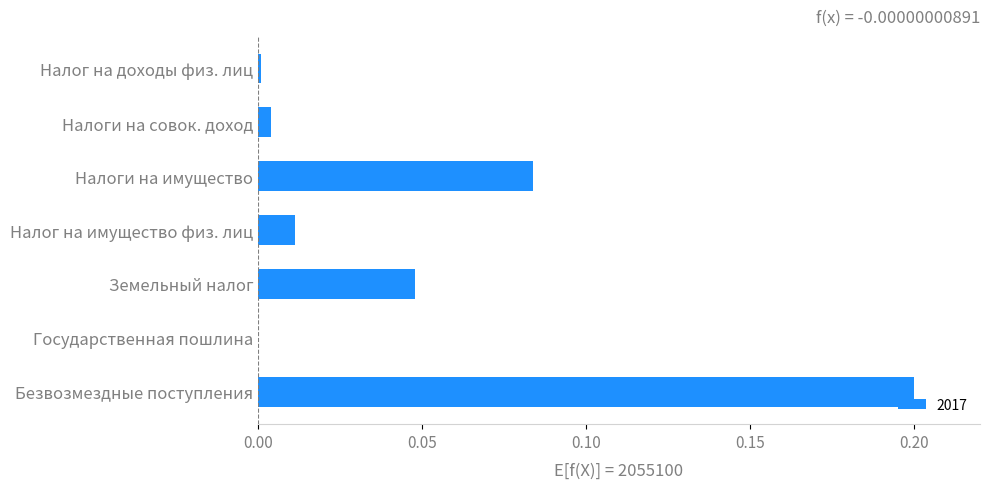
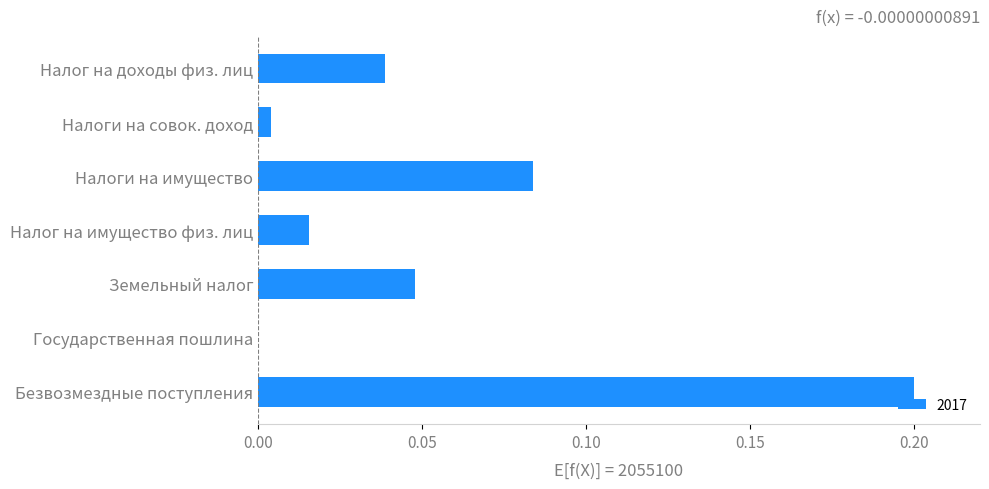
Налог на доходы физ. лиц: 0.001 -> 0.039
Налог на имущество физ. лиц: 0.011 -> 0.016
